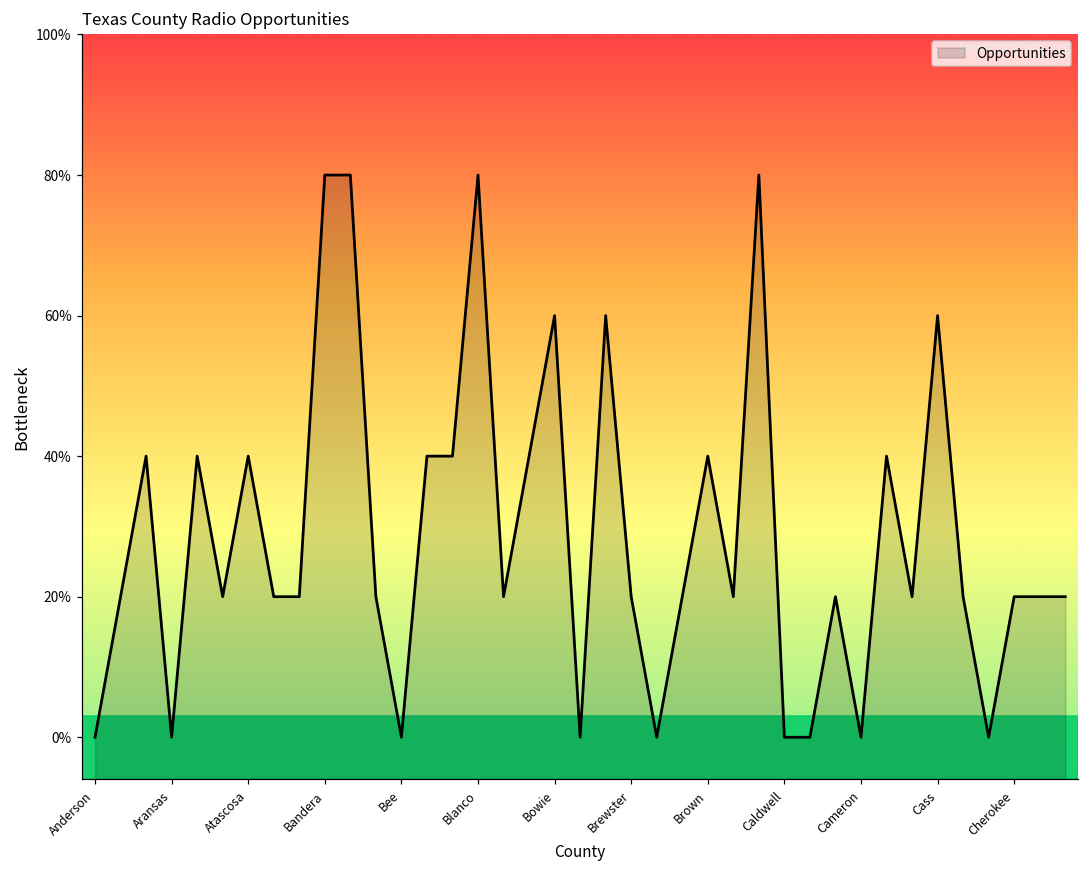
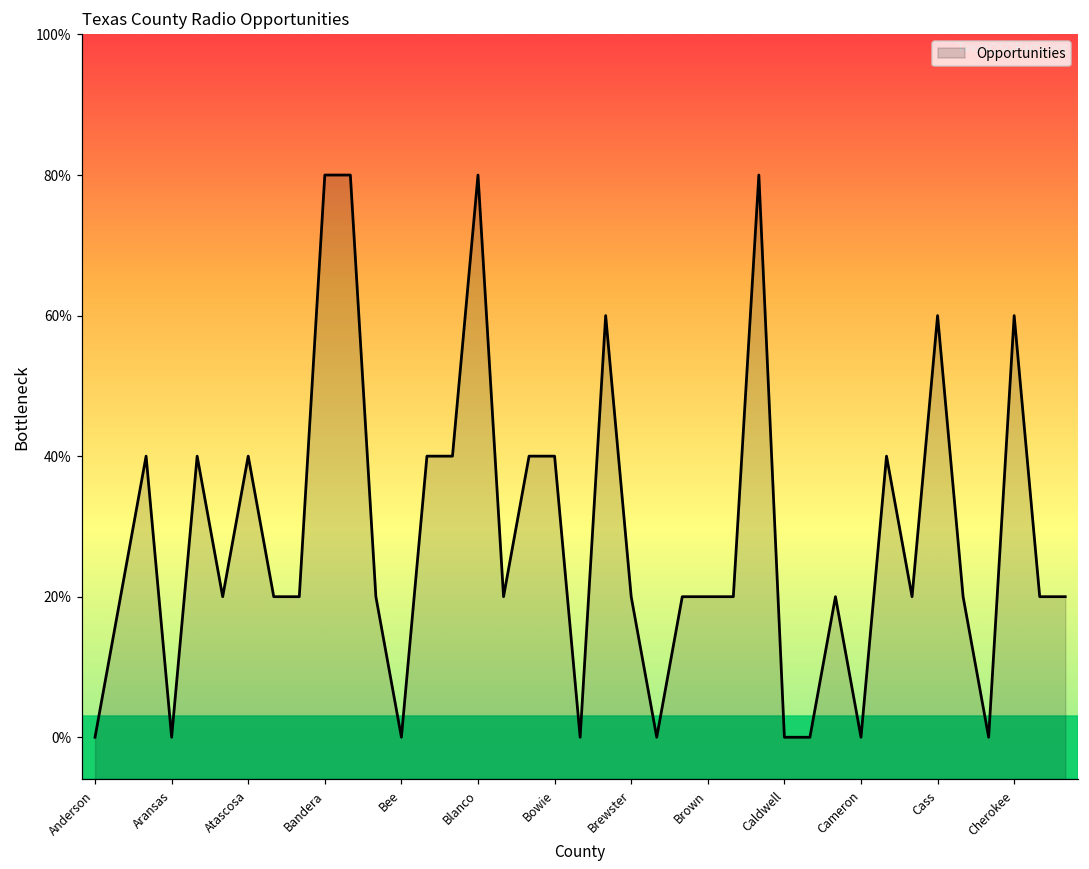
Bowie: 60% -> 40%
Brown: 40% -> 20%
Cherokee: 20% -> 60%
